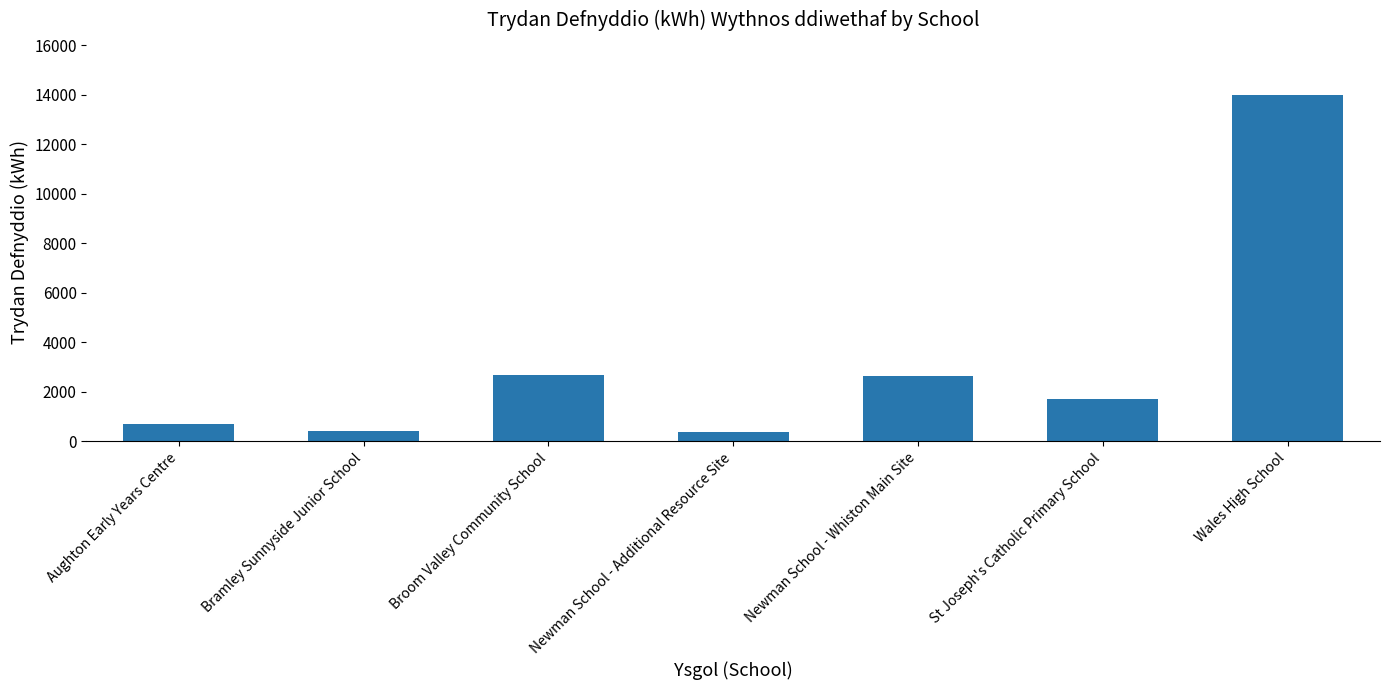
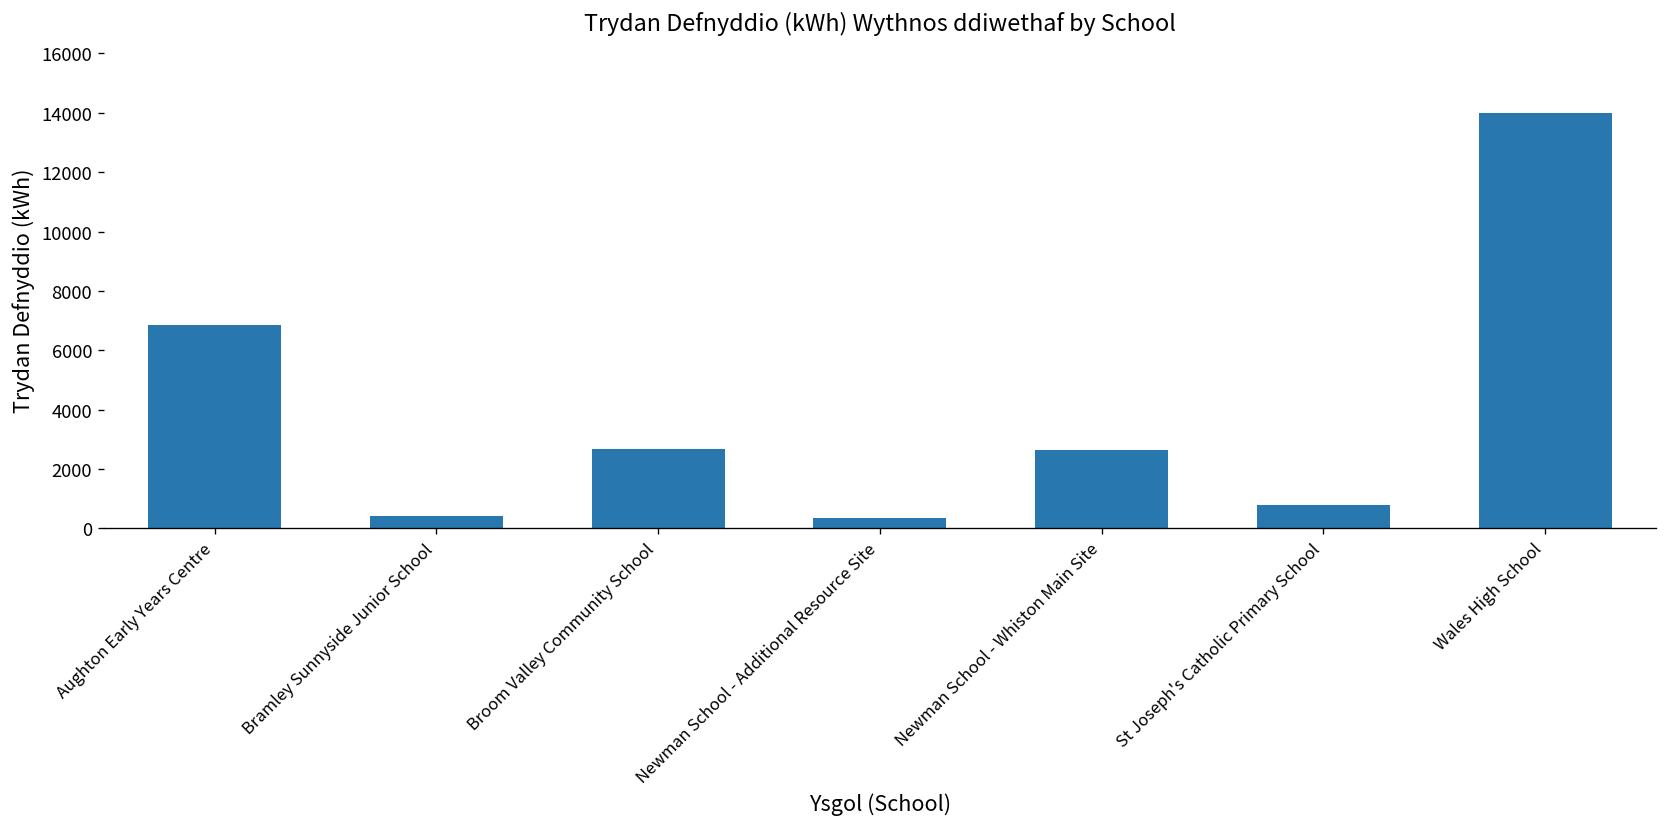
Aughton Early Years Centre: 700 -> 6900
St Joseph's Catholic Primary School: 1700 -> 800
